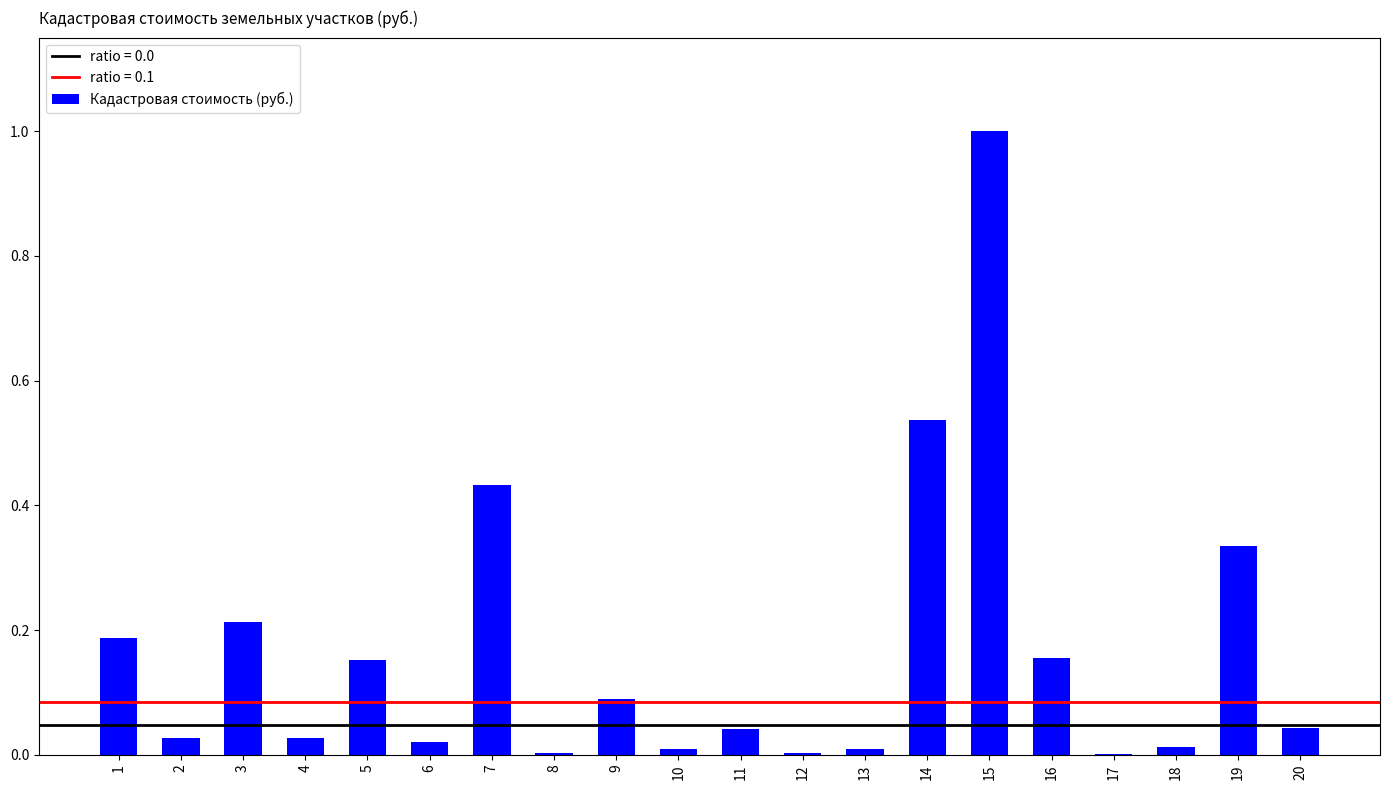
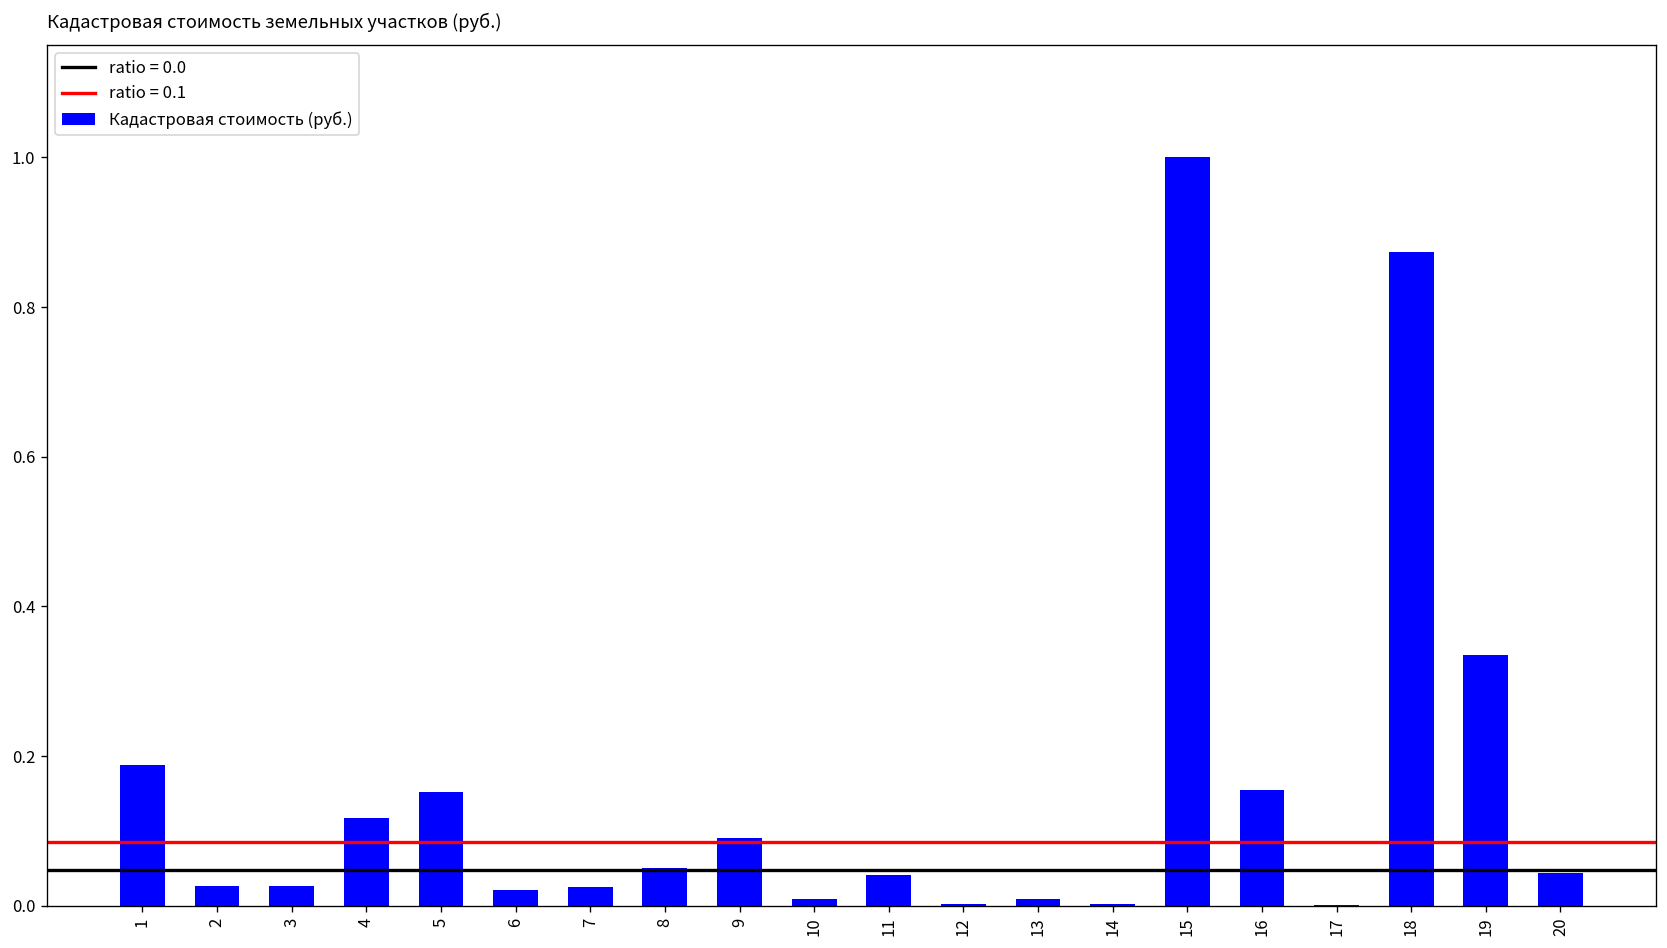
3: 0.21 -> 0.03
4: 0.03 -> 0.12
7: 0.43 -> 0.02
8: 0.00 -> 0.05
14: 0.54 -> 0.00
18: 0.01 -> 0.87
